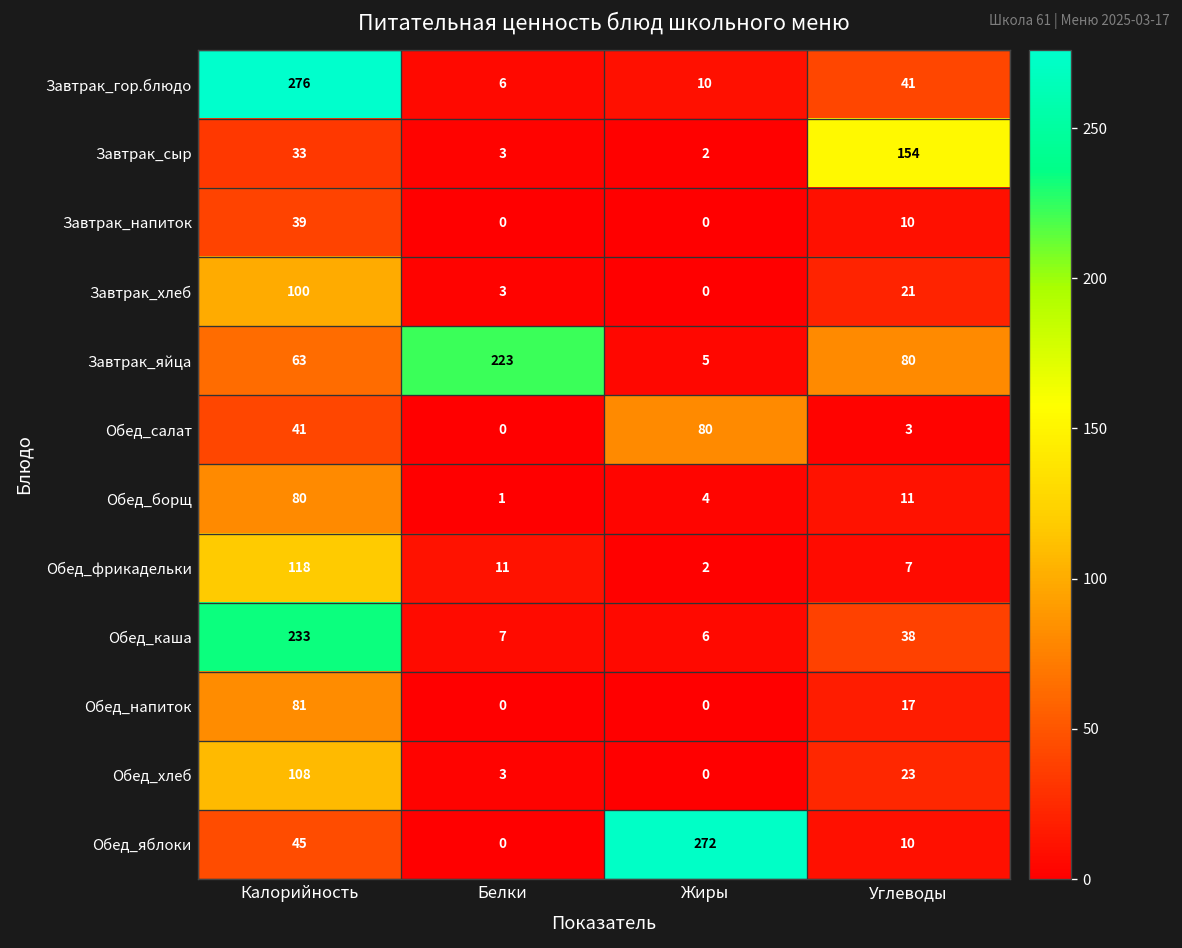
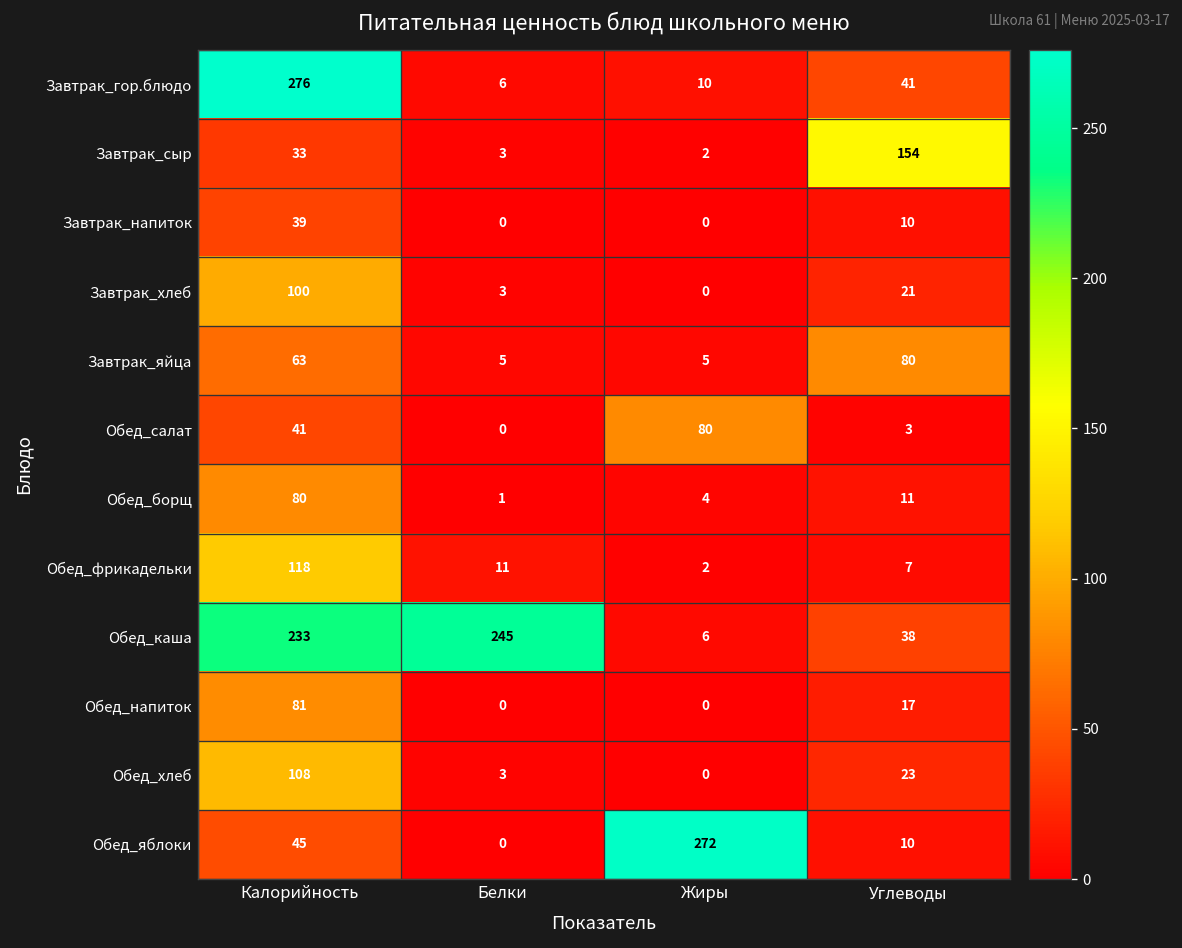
Завтрак_яйца, Белки: 223 -> 5
Обед_каша, Белки: 7 -> 245
